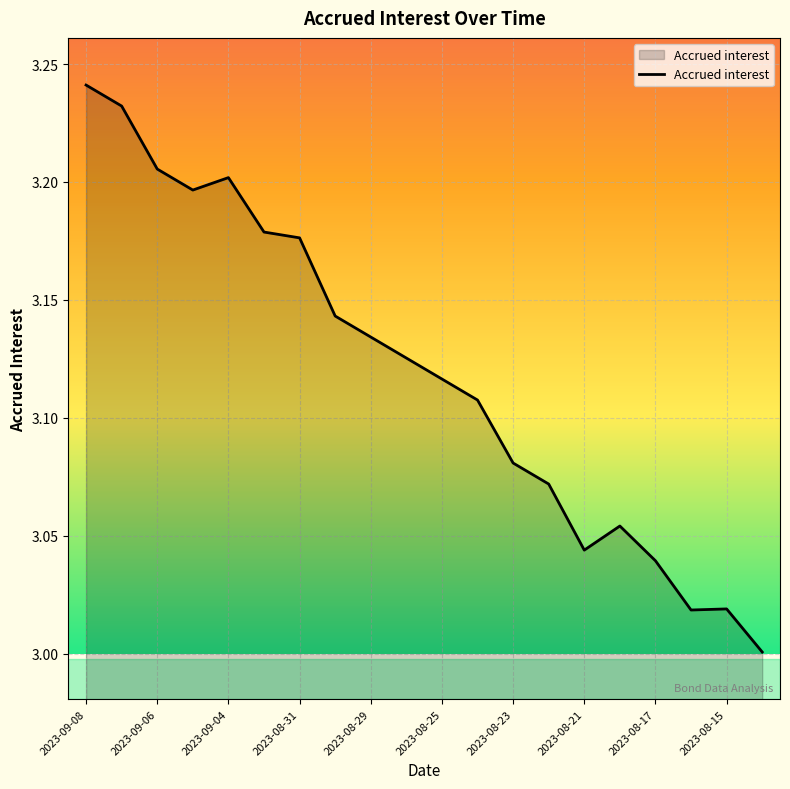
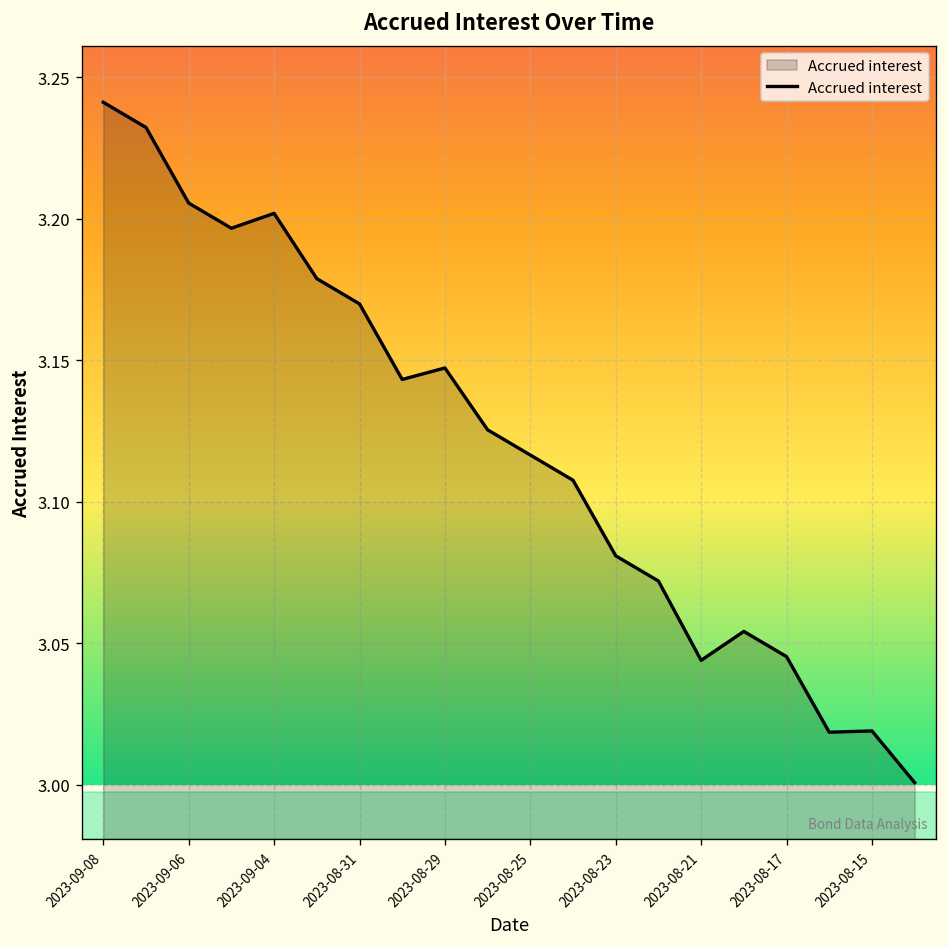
2023-08-31: 3.176 -> 3.170
2023-08-29: 3.134 -> 3.147
2023-08-17: 3.039 -> 3.045
